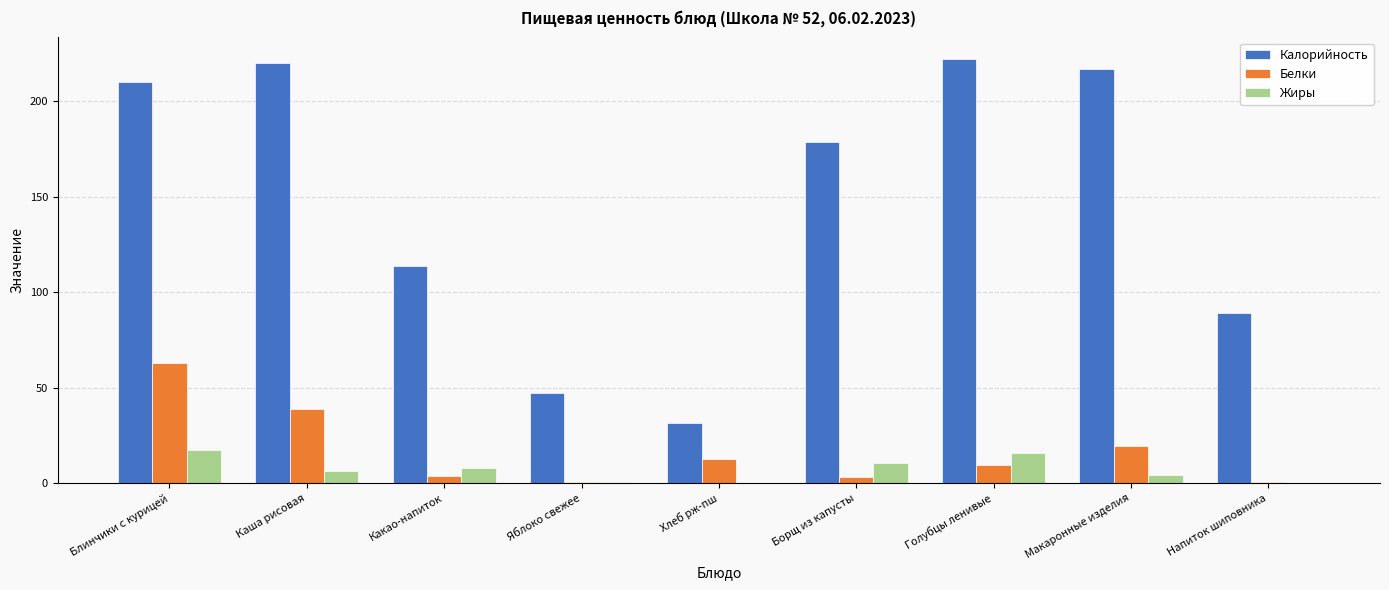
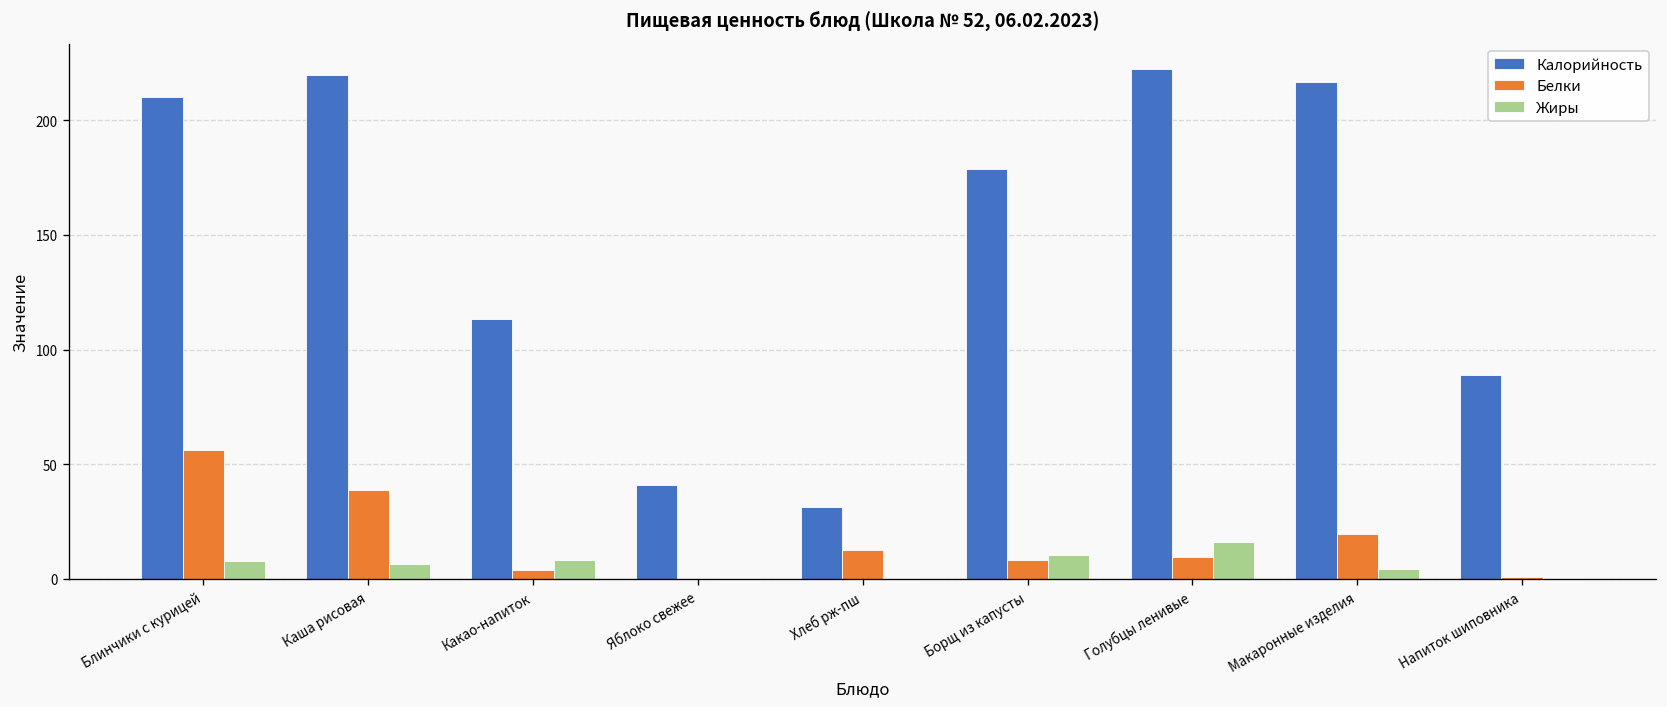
Белки, Блинчики с курицей: 63 -> 56
Жиры, Блинчики с курицей: 18 -> 8
Калорийность, Яблоко свежее: 47 -> 41
Белки, Борщ из капусты: 3 -> 8
